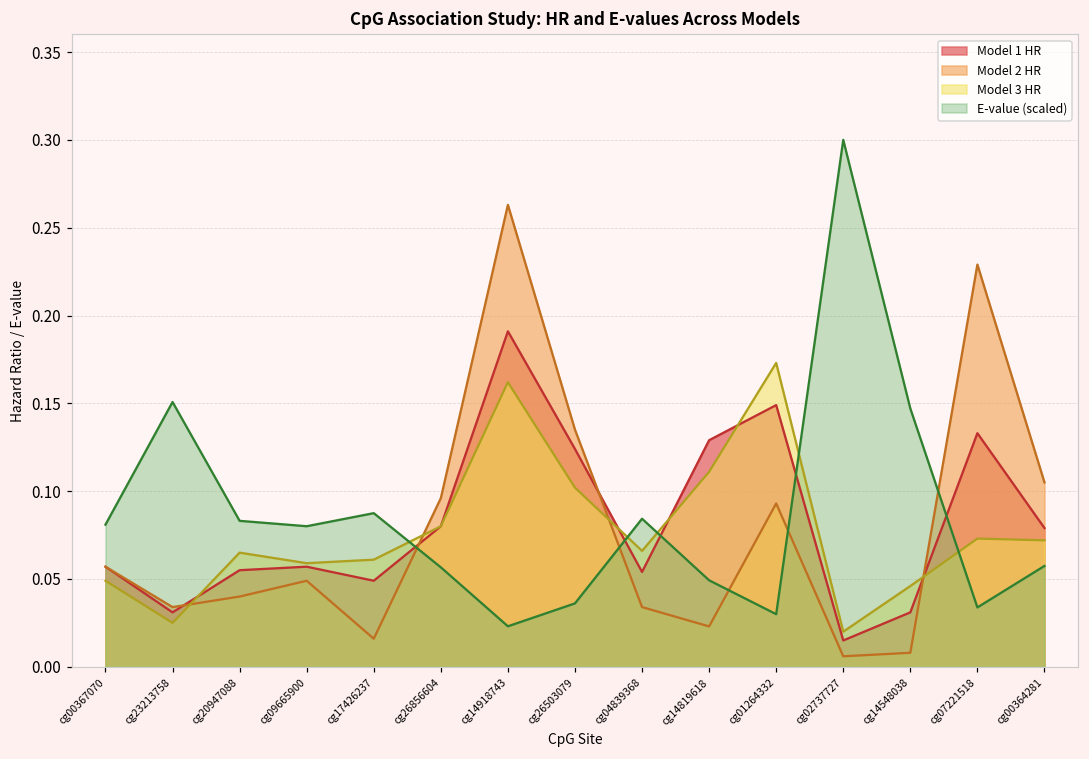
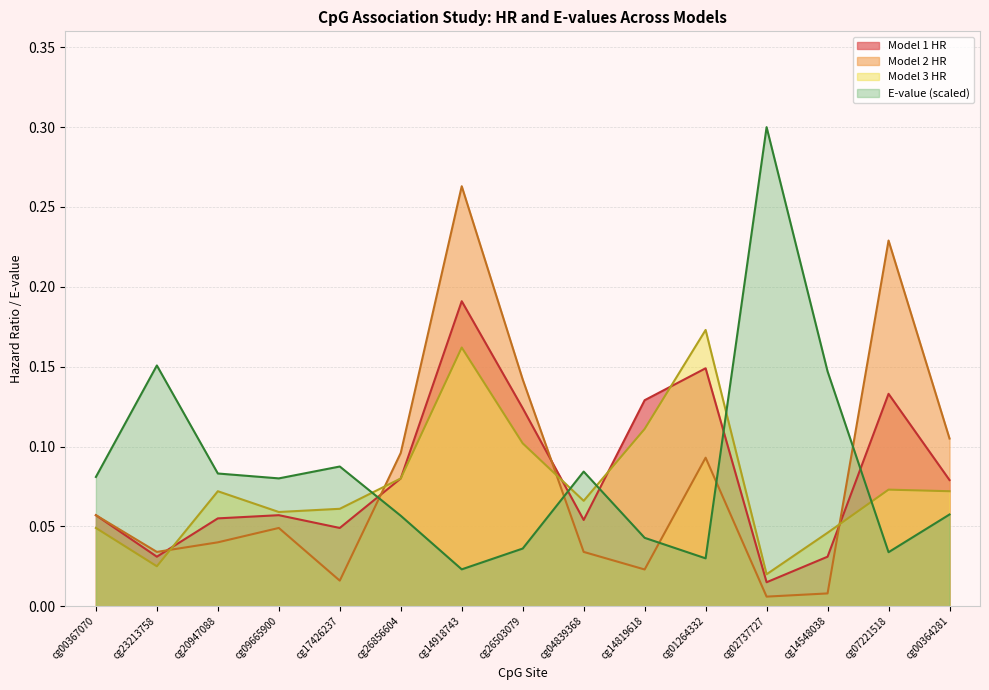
Model 3 HR, cg20947088: 0.065 -> 0.072
Model 2 HR, cg26503079: 0.135 -> 0.142
E-value (scaled), cg14819618: 0.049 -> 0.043
